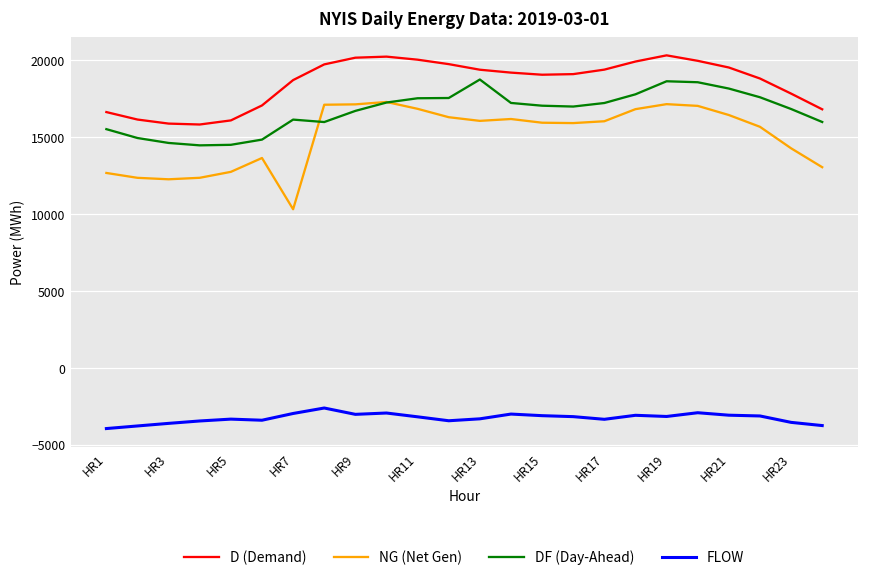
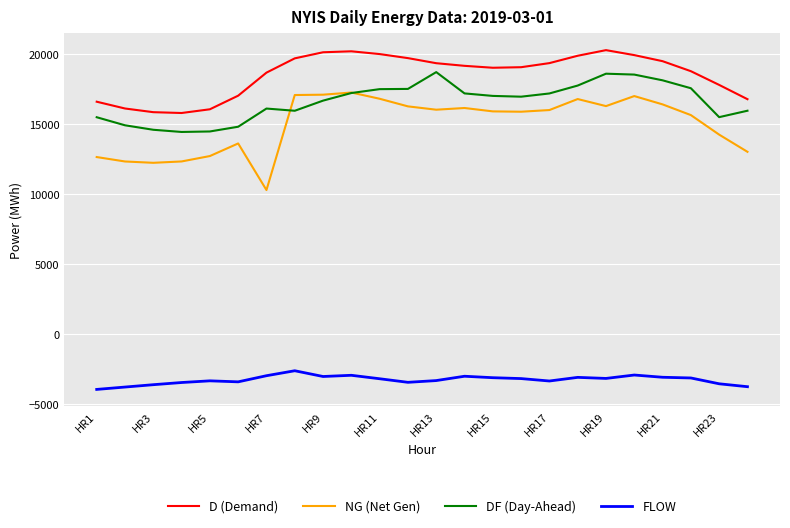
NG (Net Gen), HR19: 17100 -> 16300
DF (Day-Ahead), HR23: 16800 -> 15500
